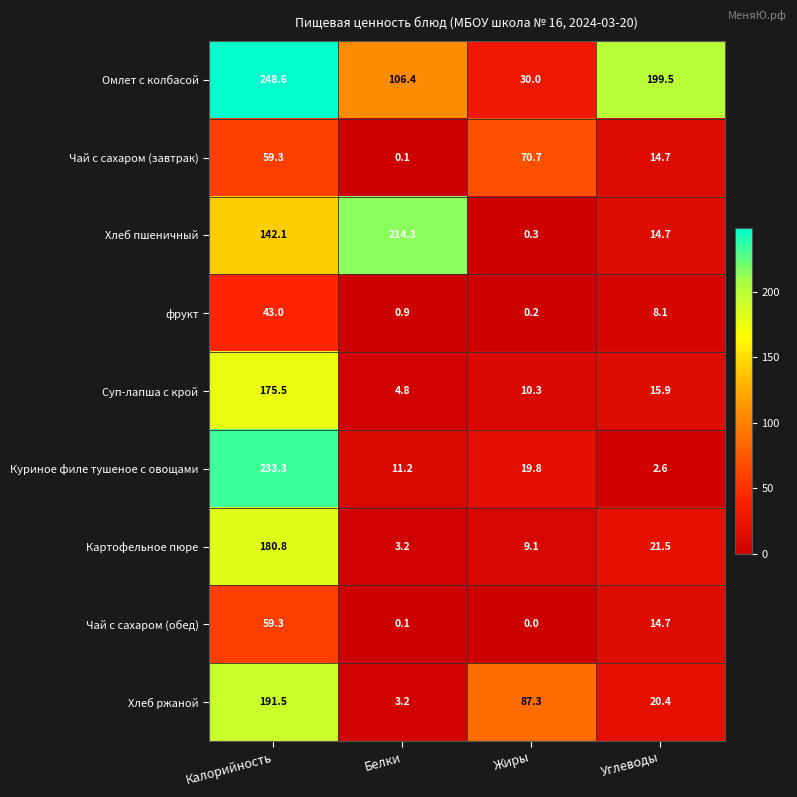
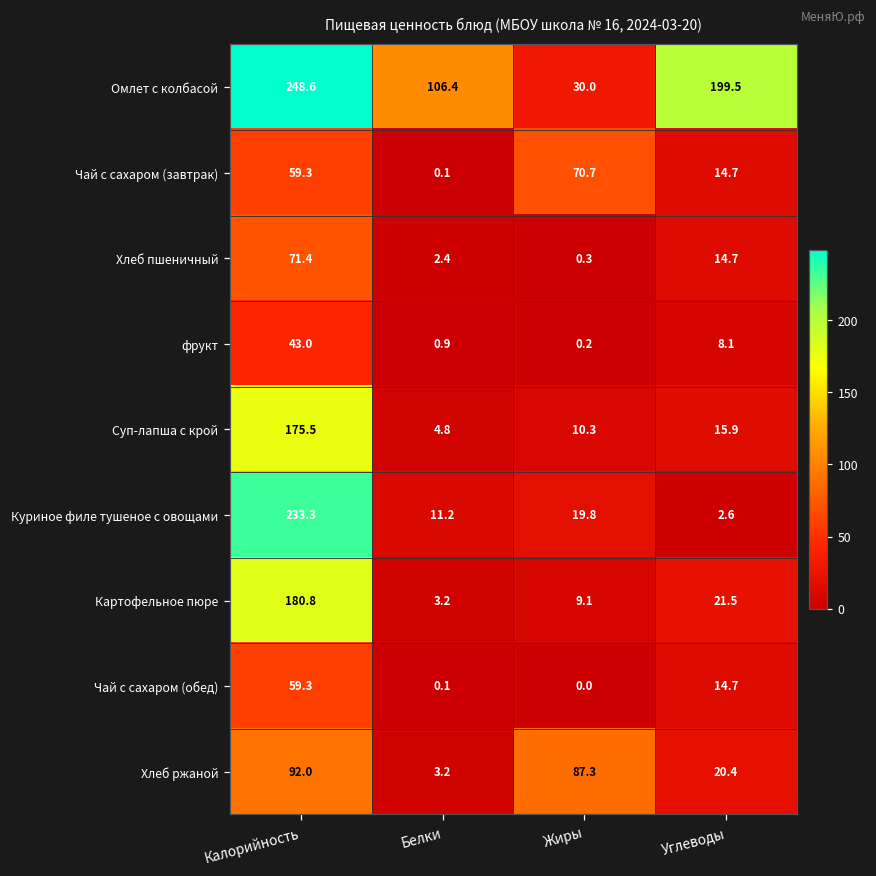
Хлеб пшеничный, Калорийность: 142.1 -> 71.4
Хлеб пшеничный, Белки: 214.3 -> 2.4
Хлеб ржаной, Калорийность: 191.5 -> 92.0
